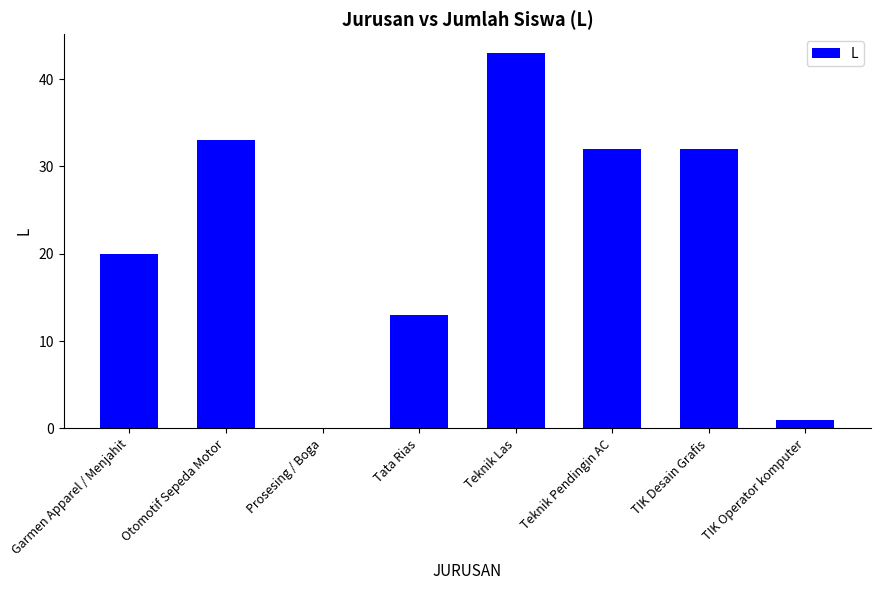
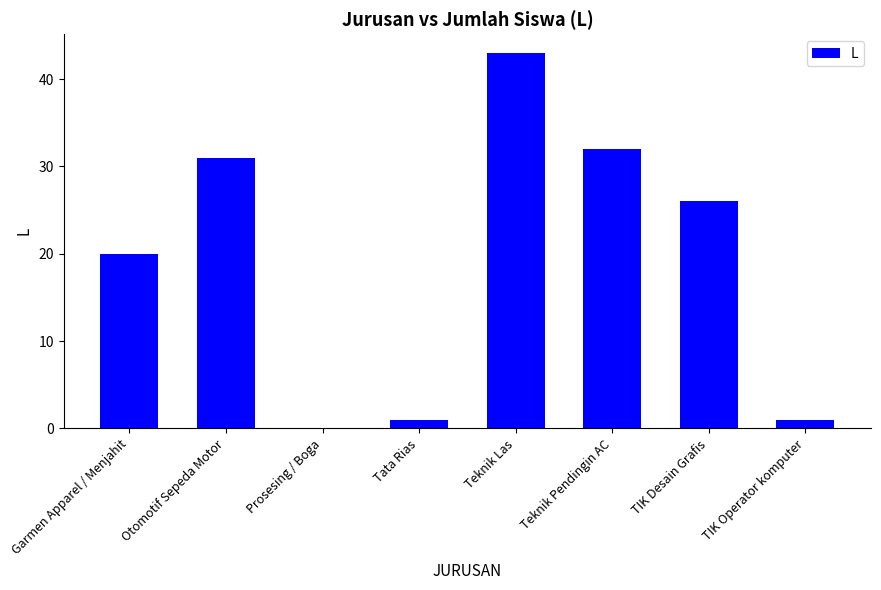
Otomotif Sepeda Motor: 33 -> 31
Tata Rias: 13 -> 1
TIK Desain Grafis: 32 -> 26
